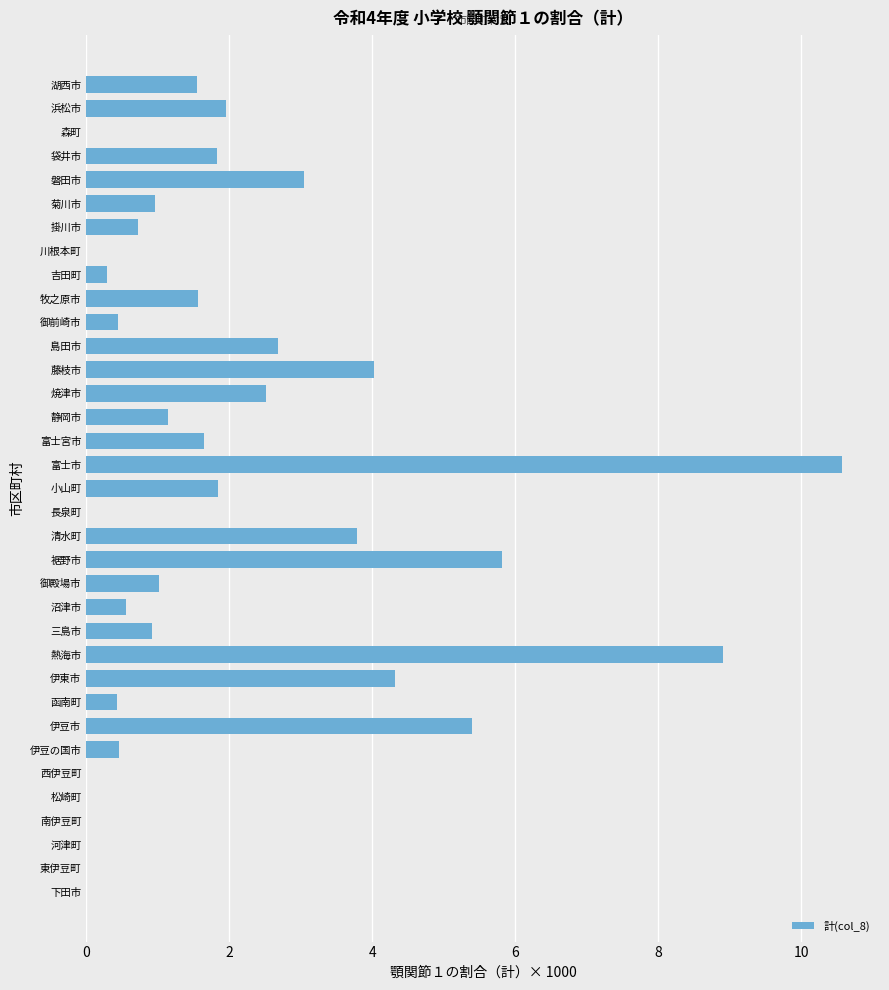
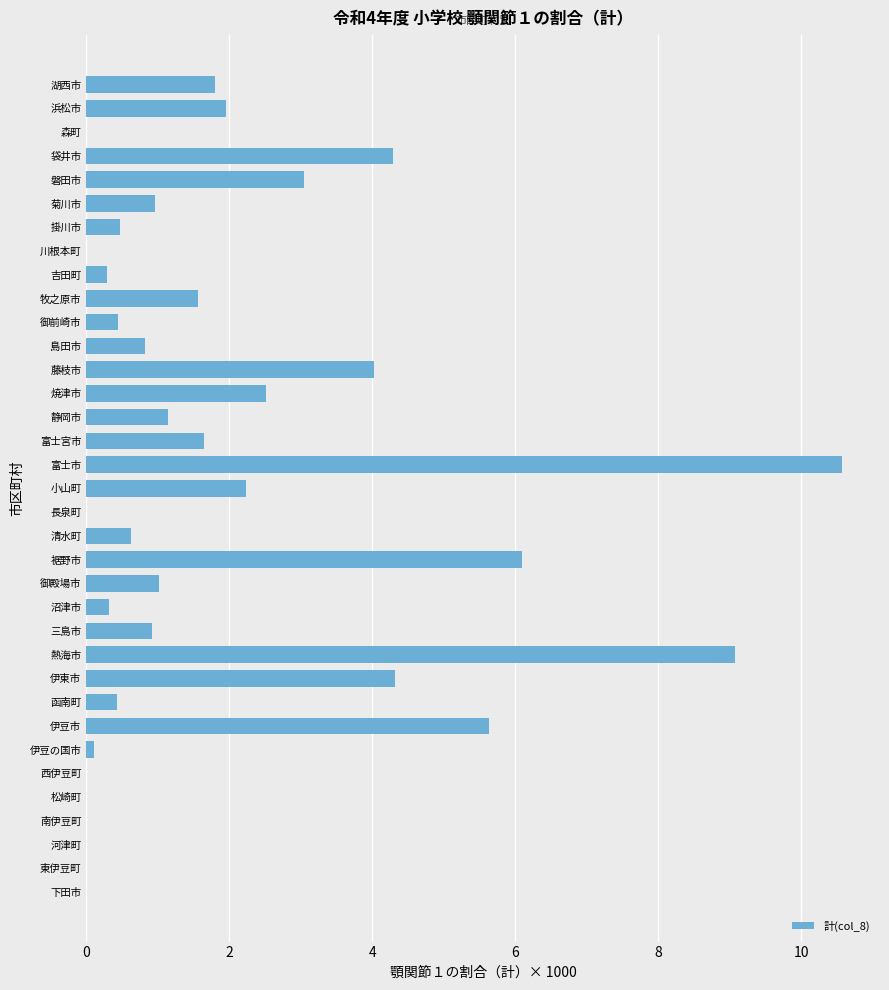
湖西市: 1.6 -> 1.8
袋井市: 1.8 -> 4.3
掛川市: 0.7 -> 0.5
島田市: 2.7 -> 0.8
小山町: 1.8 -> 2.2
清水町: 3.8 -> 0.6
裾野市: 5.8 -> 6.1
沼津市: 0.6 -> 0.3
熱海市: 8.9 -> 9.1
伊豆市: 5.4 -> 5.6
伊豆の国市: 0.5 -> 0.1
